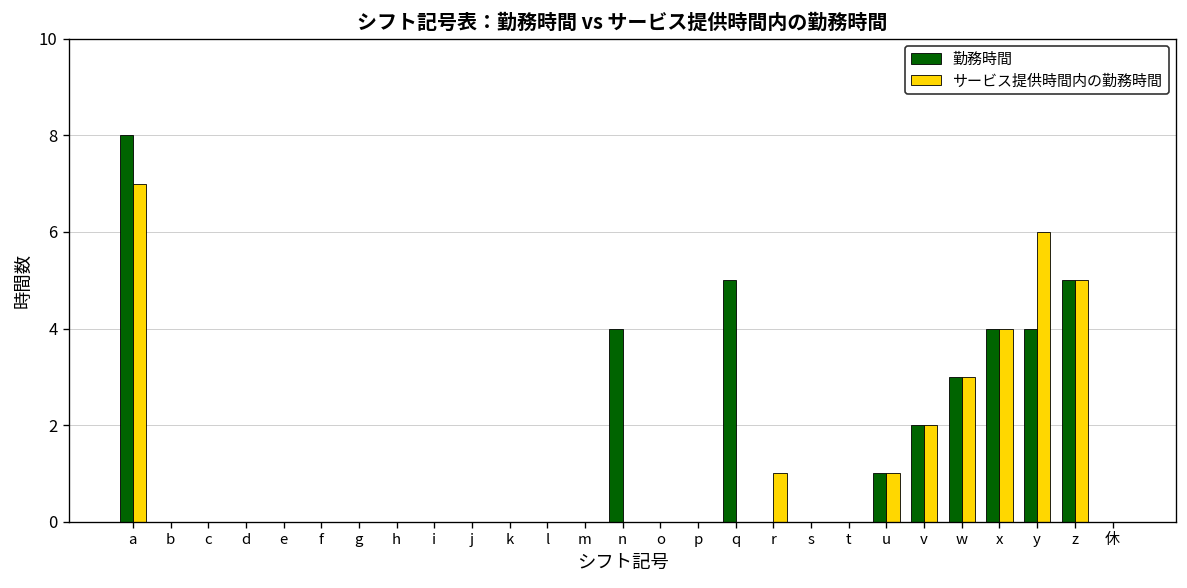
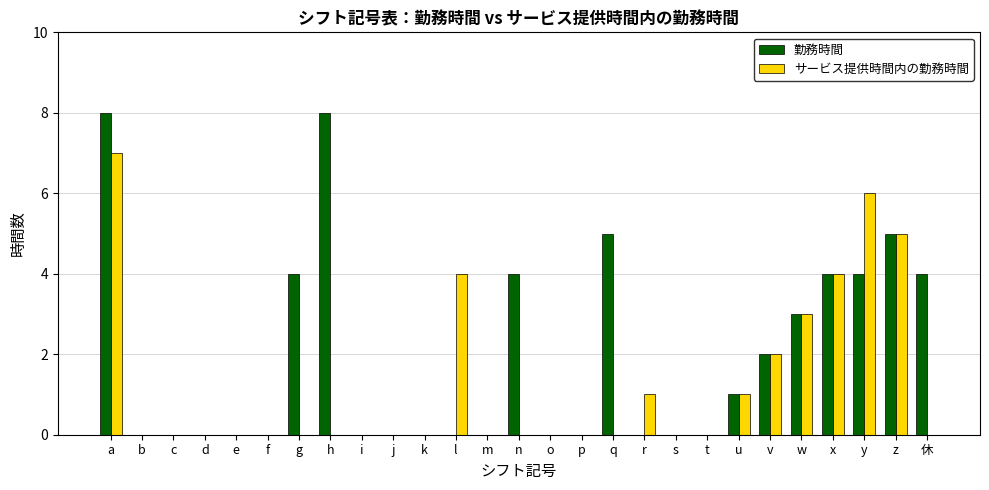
勤務時間, g: 0 -> 4
勤務時間, h: 0 -> 8
サービス提供時間内の勤務時間, l: 0 -> 4
勤務時間, 休: 0 -> 4
